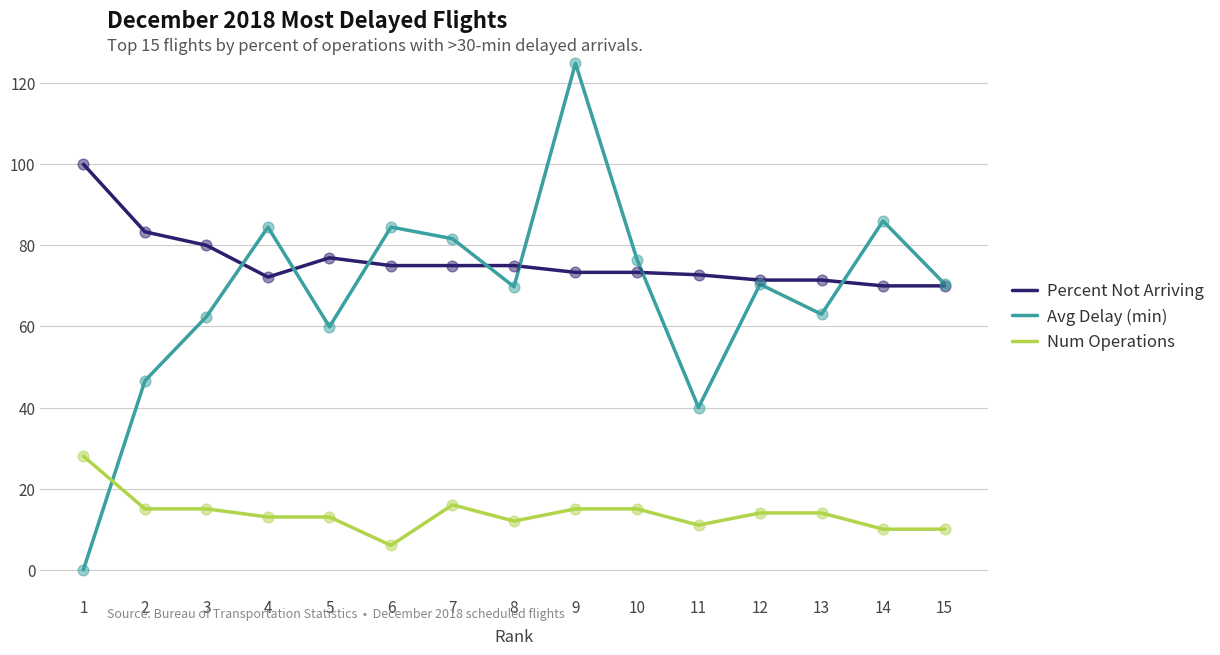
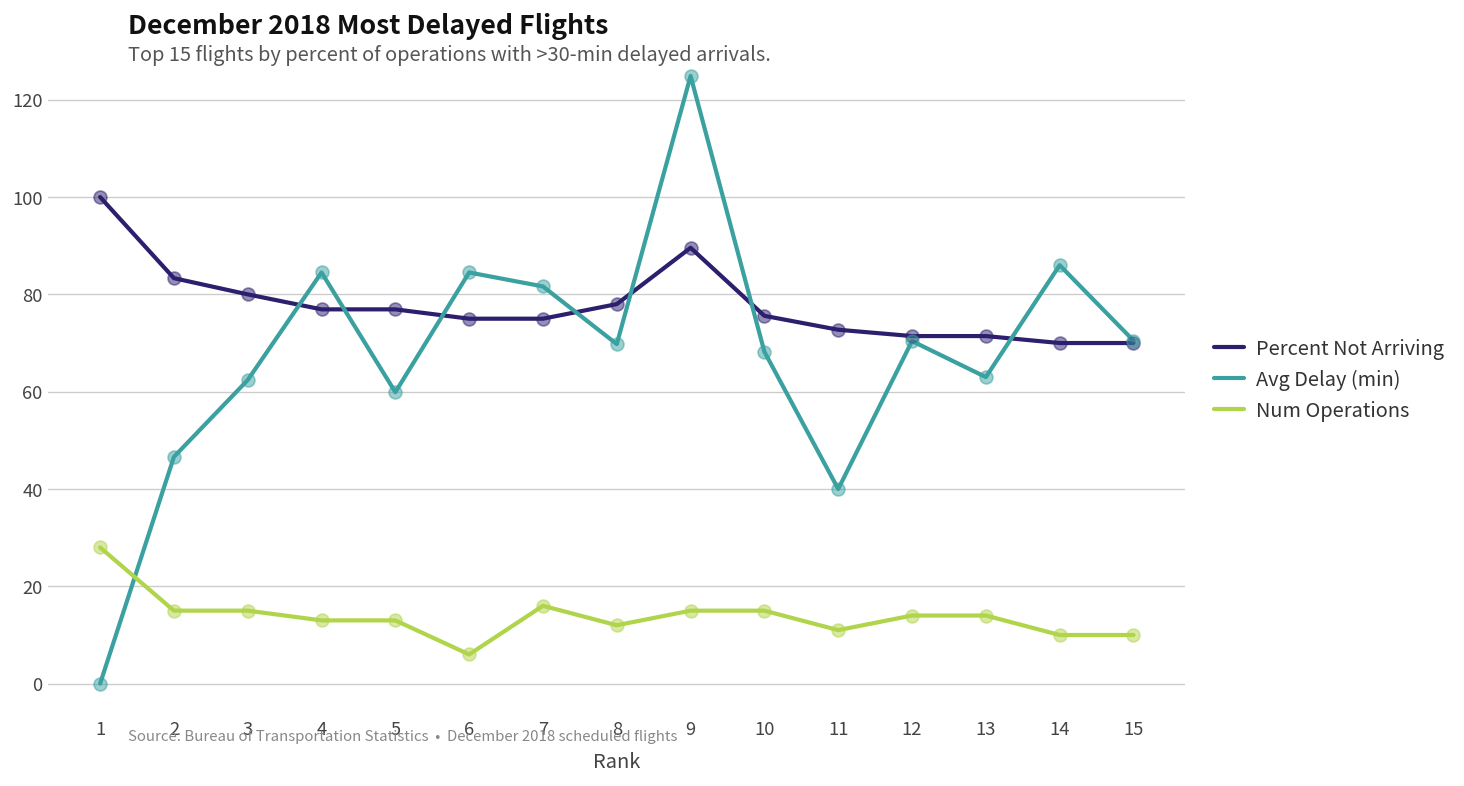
Percent Not Arriving, 4: 72 -> 77
Percent Not Arriving, 8: 75 -> 78
Percent Not Arriving, 9: 73 -> 90
Percent Not Arriving, 10: 73 -> 76
Avg Delay (min), 10: 77 -> 68
